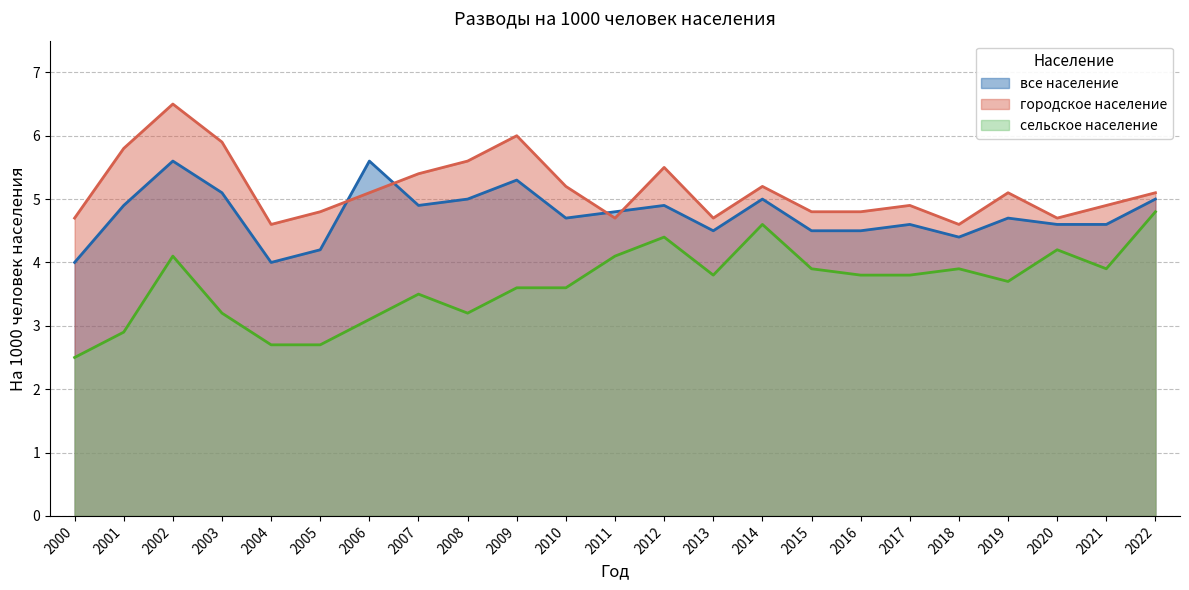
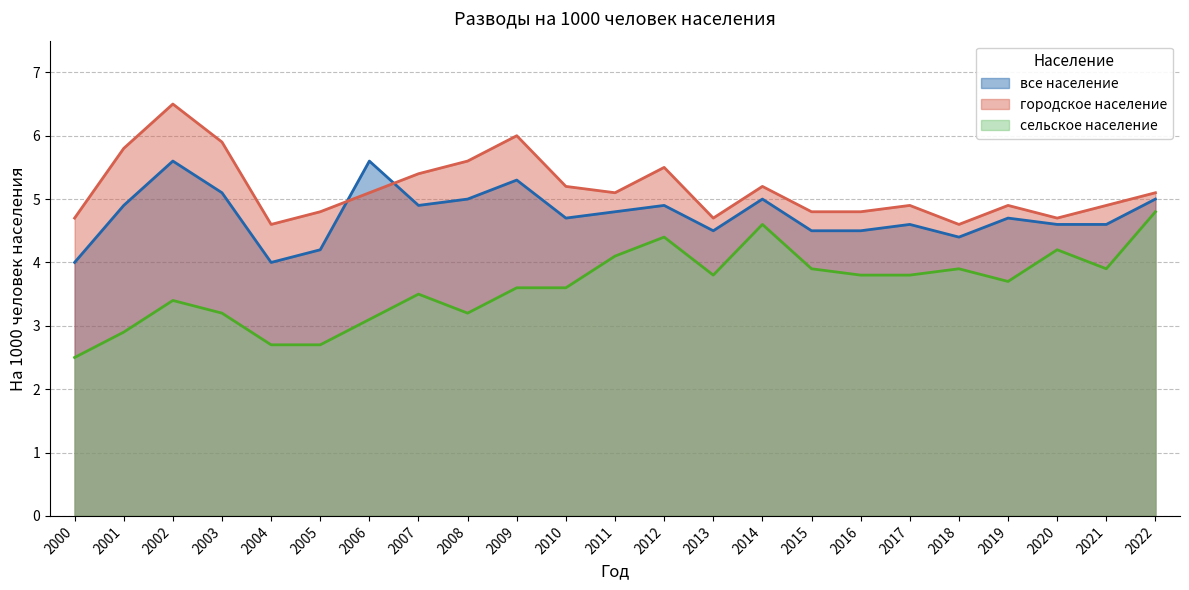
сельское население, 2002: 4.1 -> 3.4
городское население, 2011: 4.7 -> 5.1
городское население, 2019: 5.1 -> 4.9
